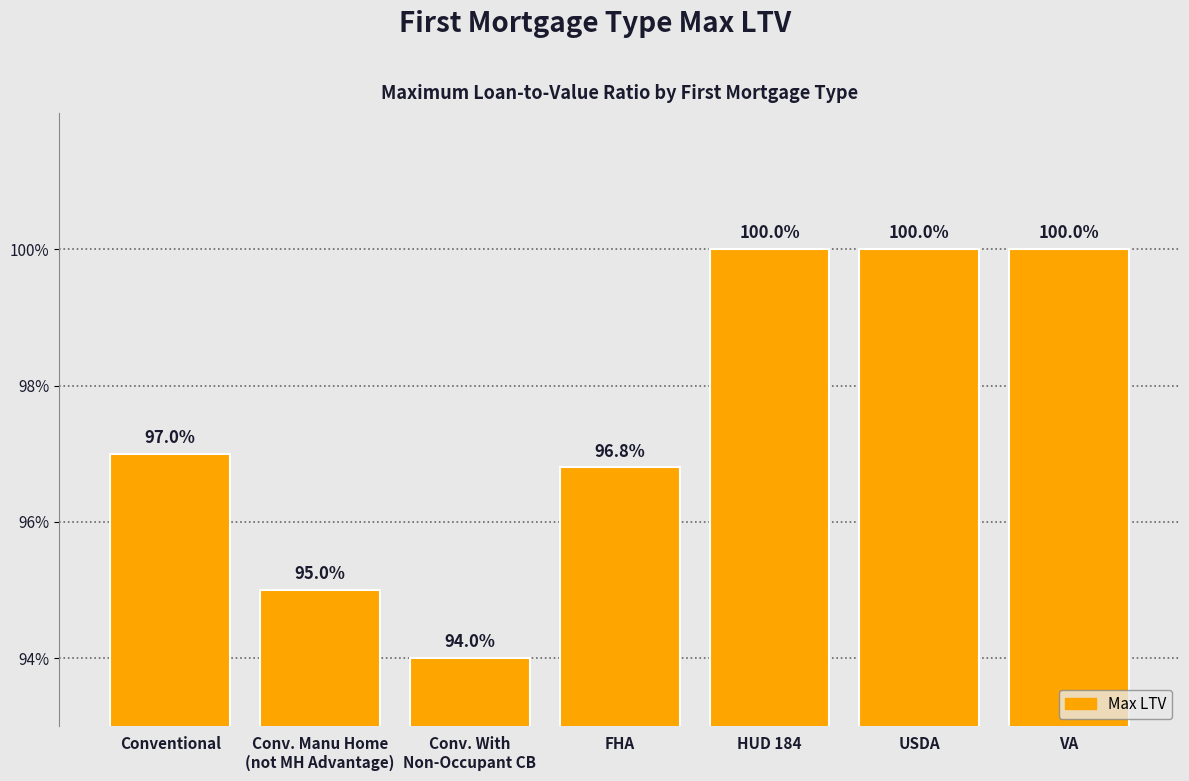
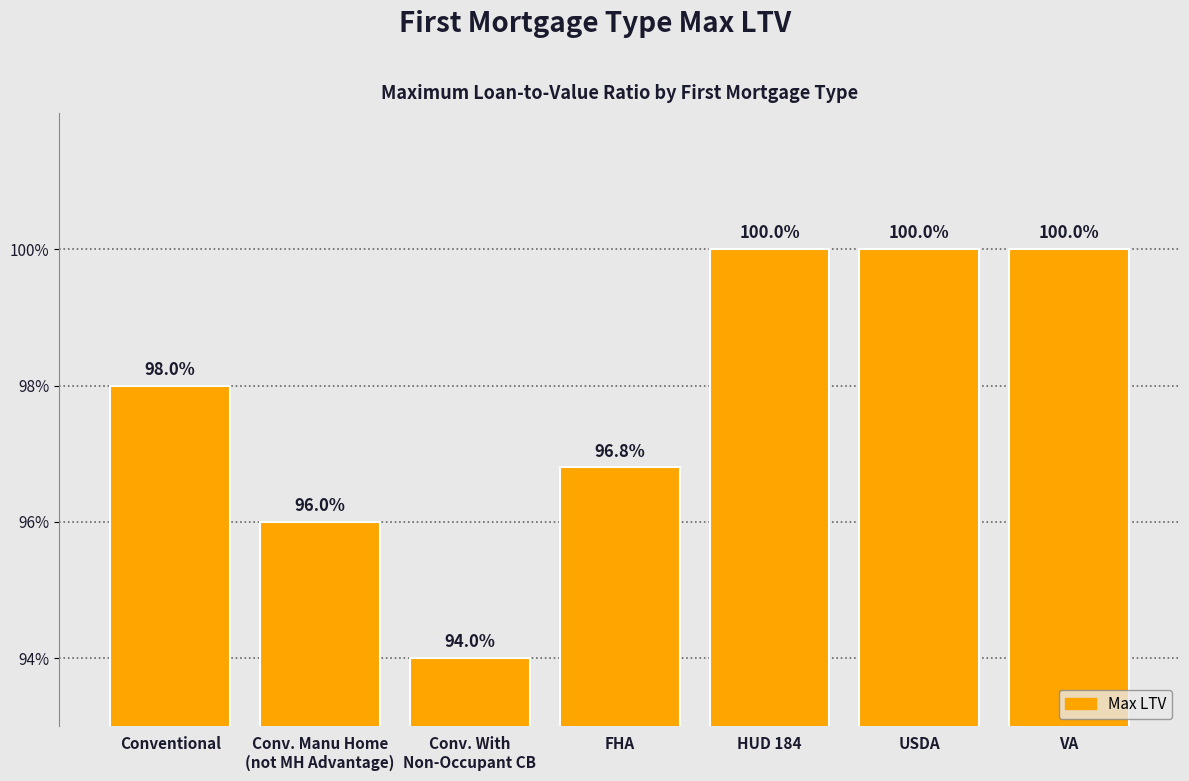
Conventional: 97.0% -> 98.0%
Conv. Manu Home (not MH Advantage): 95.0% -> 96.0%
